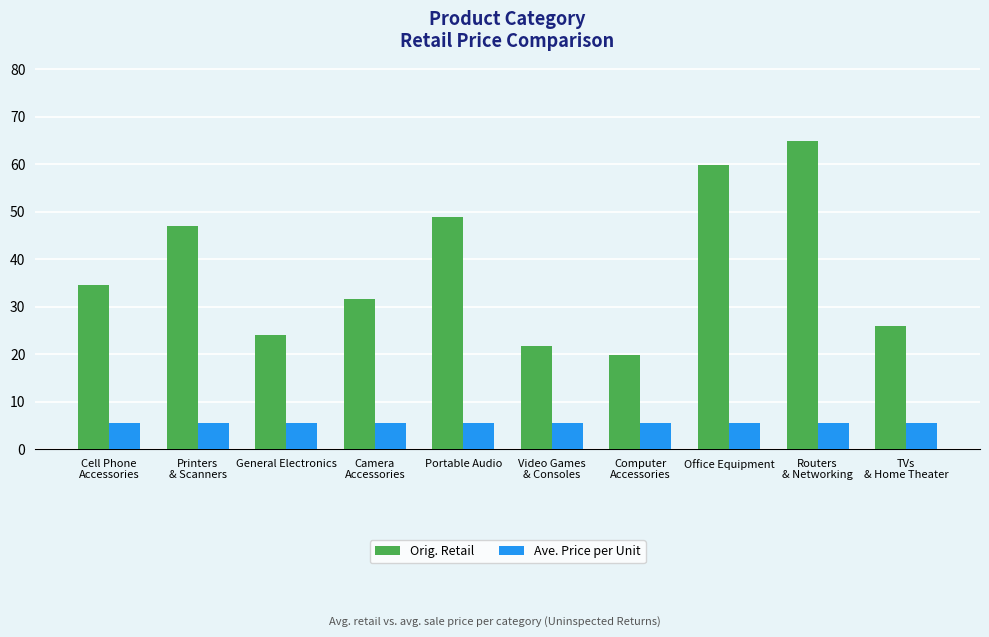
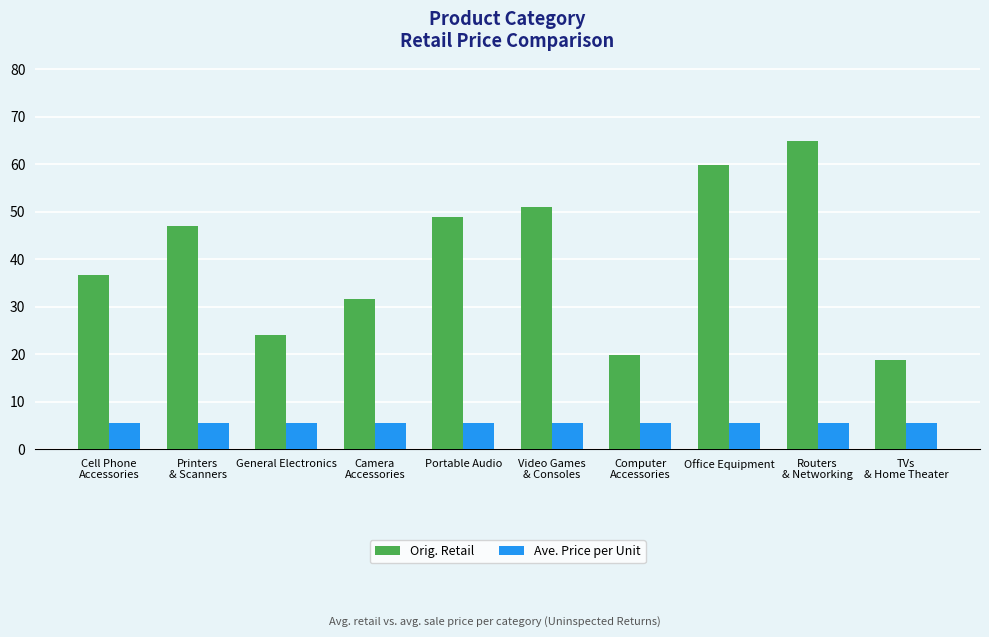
Orig. Retail, Cell Phone Accessories: 34 -> 37
Orig. Retail, Video Games & Consoles: 22 -> 51
Orig. Retail, TVs & Home Theater: 26 -> 19
